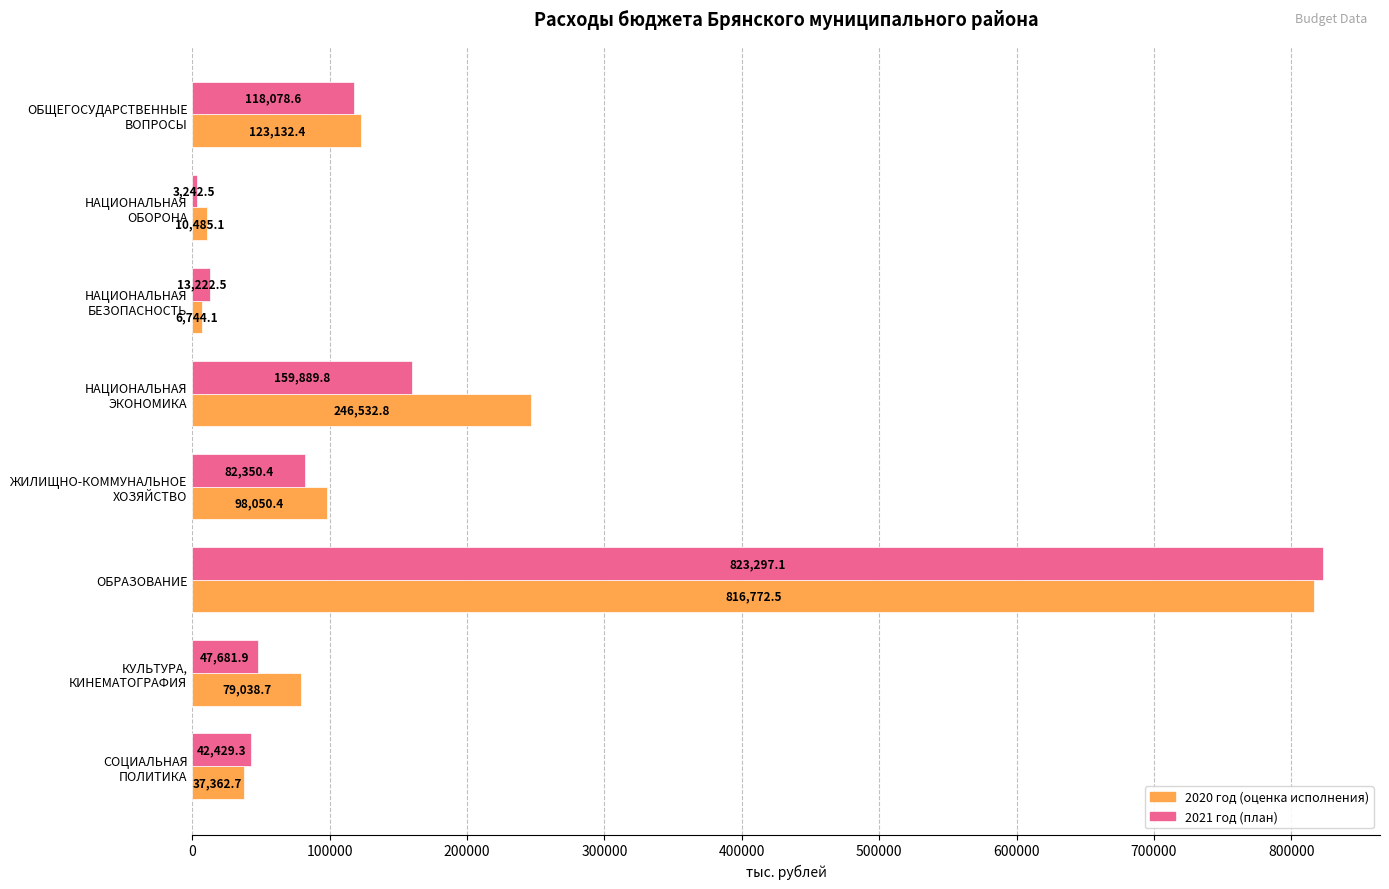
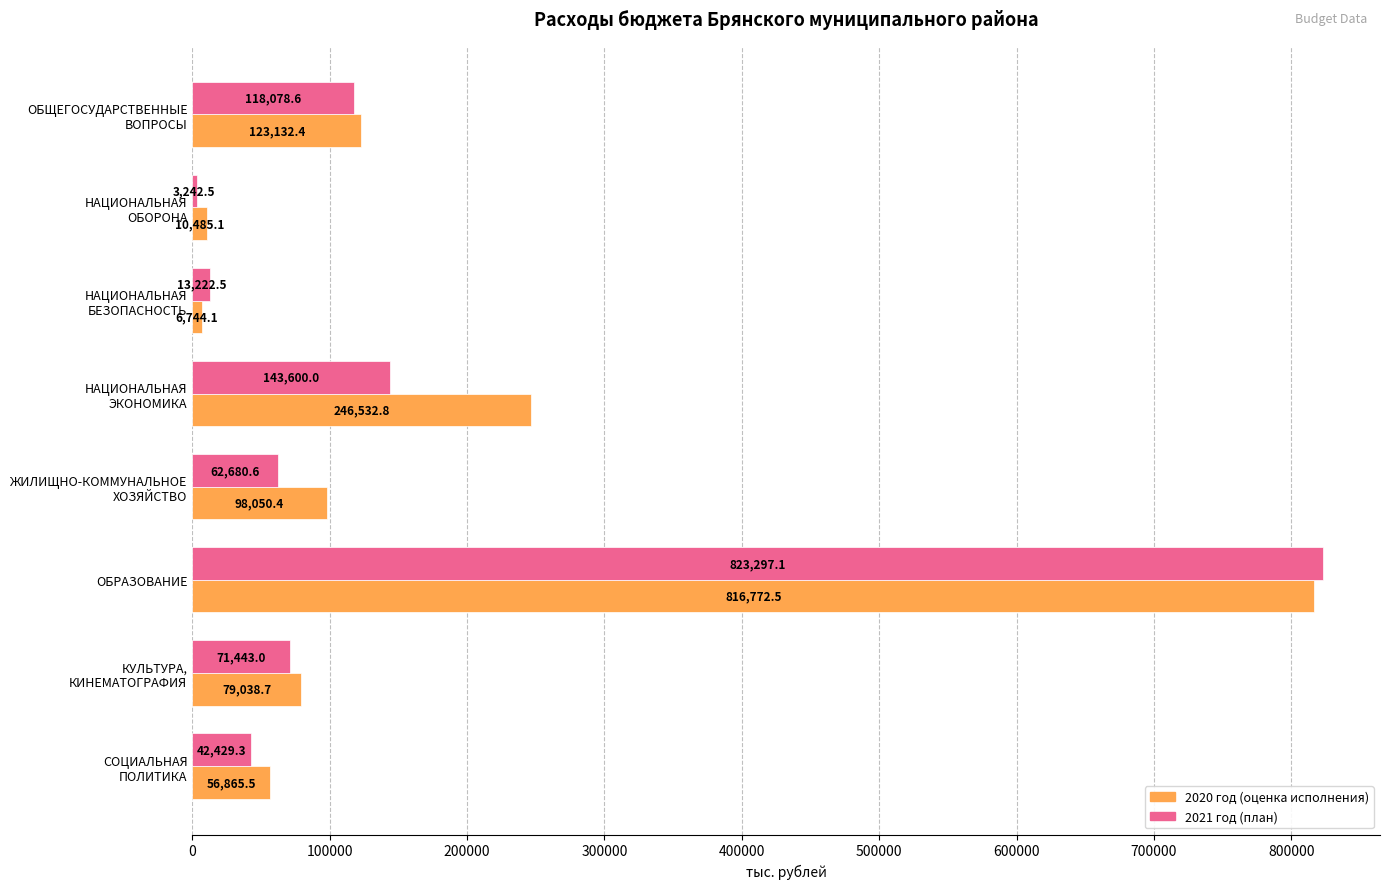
2021 год (план), НАЦИОНАЛЬНАЯ ЭКОНОМИКА: 159,889.8 -> 143,600.0
2021 год (план), ЖИЛИЩНО-КОММУНАЛЬНОЕ ХОЗЯЙСТВО: 82,350.4 -> 62,680.6
2021 год (план), КУЛЬТУРА, КИНЕМАТОГРАФИЯ: 47,681.9 -> 71,443.0
2020 год (оценка исполнения), СОЦИАЛЬНАЯ ПОЛИТИКА: 37,362.7 -> 56,865.5
